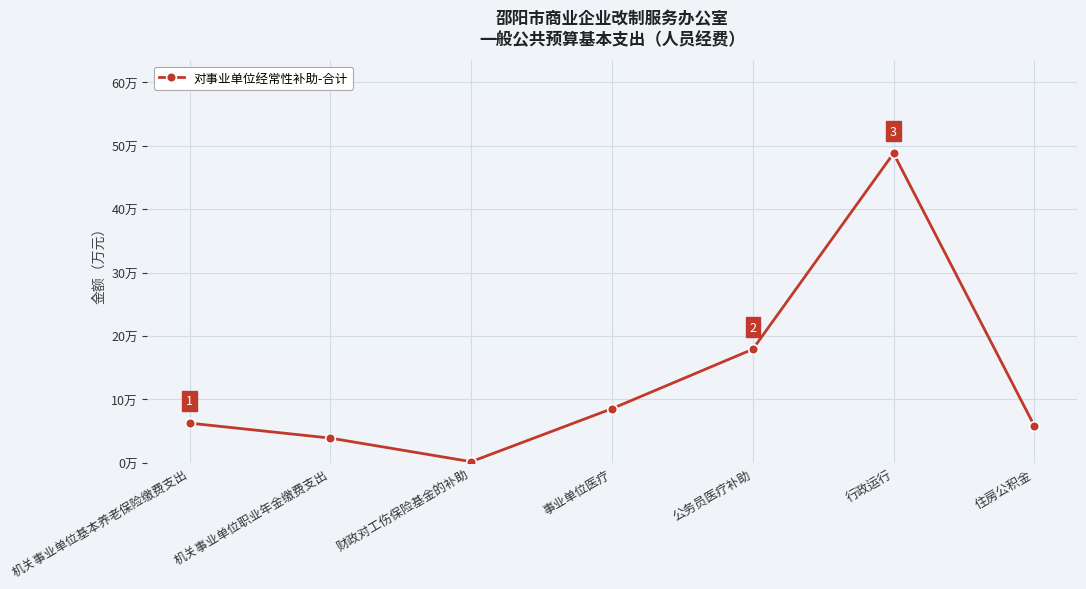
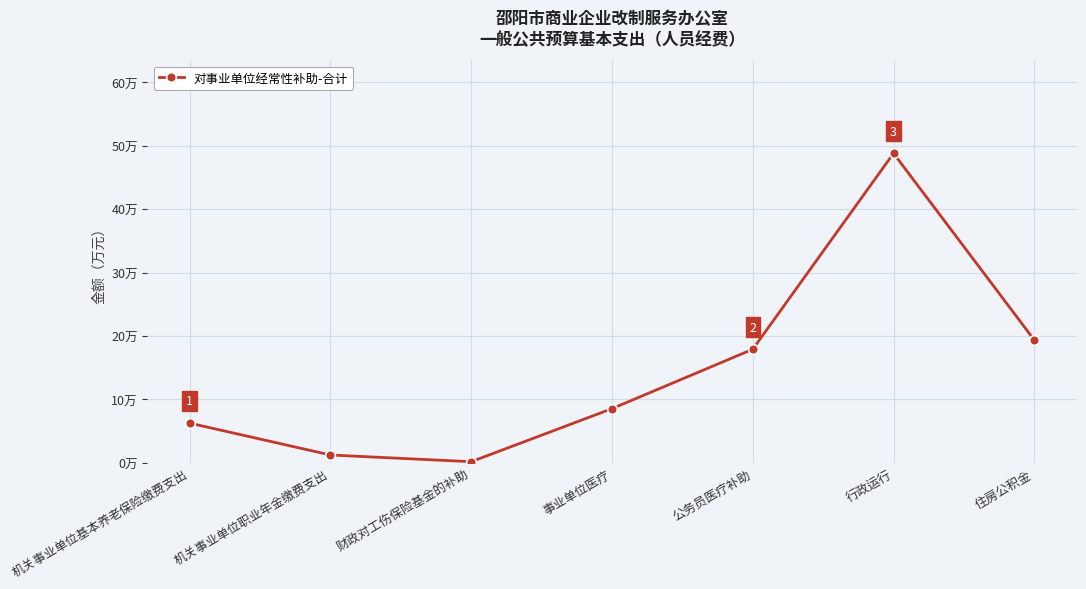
机关事业单位职业年金缴费支出: 4万 -> 1万
住房公积金: 6万 -> 19万
